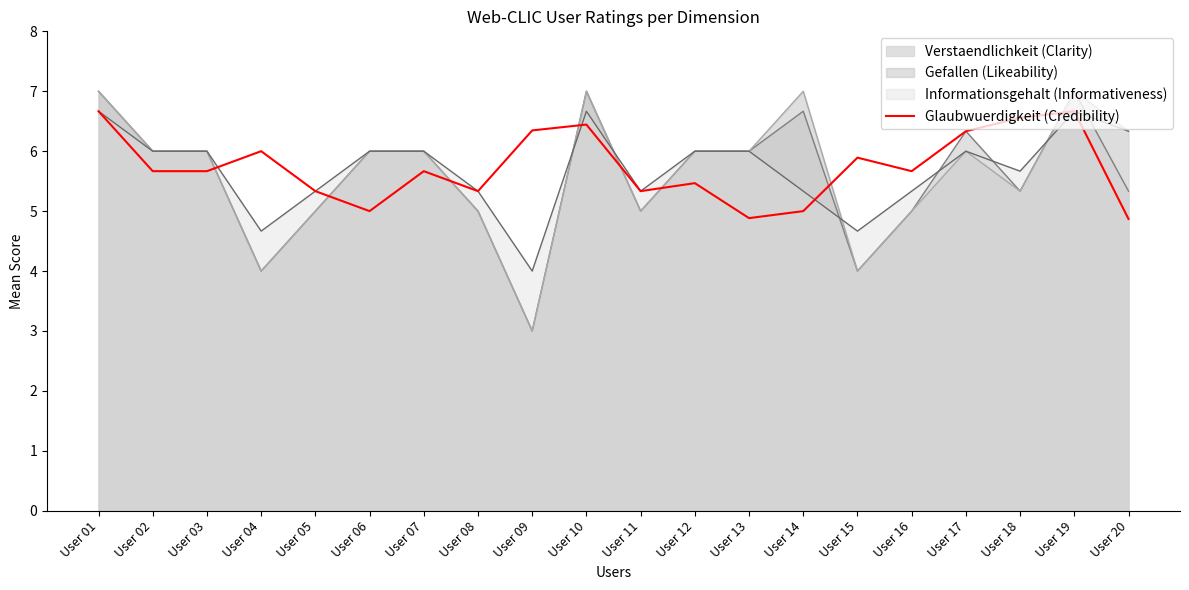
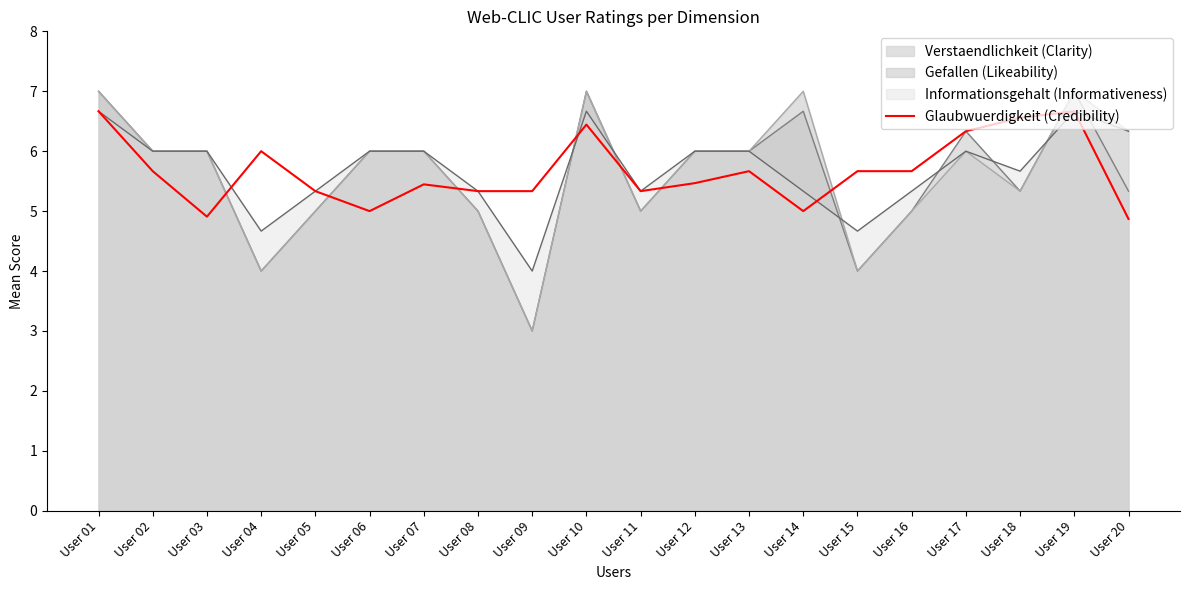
Glaubwuerdigkeit (Credibility), User 03: 5.7 -> 4.9
Glaubwuerdigkeit (Credibility), User 07: 5.7 -> 5.4
Glaubwuerdigkeit (Credibility), User 09: 6.3 -> 5.3
Glaubwuerdigkeit (Credibility), User 13: 4.9 -> 5.7
Glaubwuerdigkeit (Credibility), User 15: 5.9 -> 5.7
